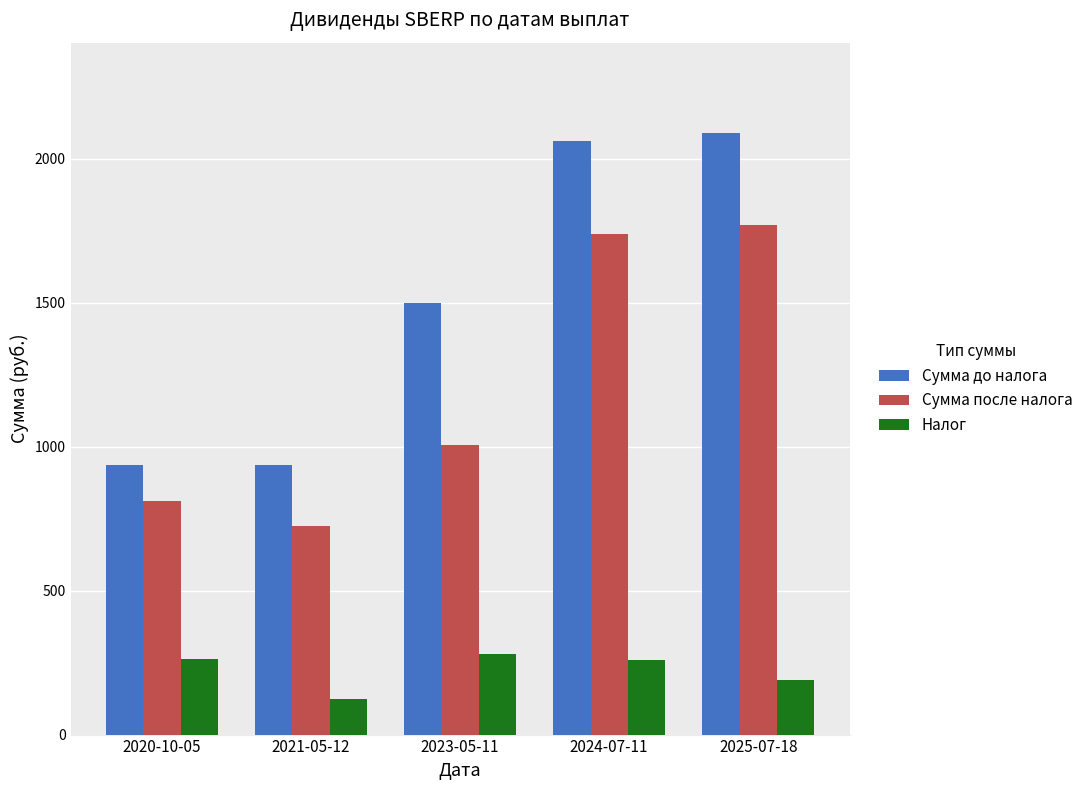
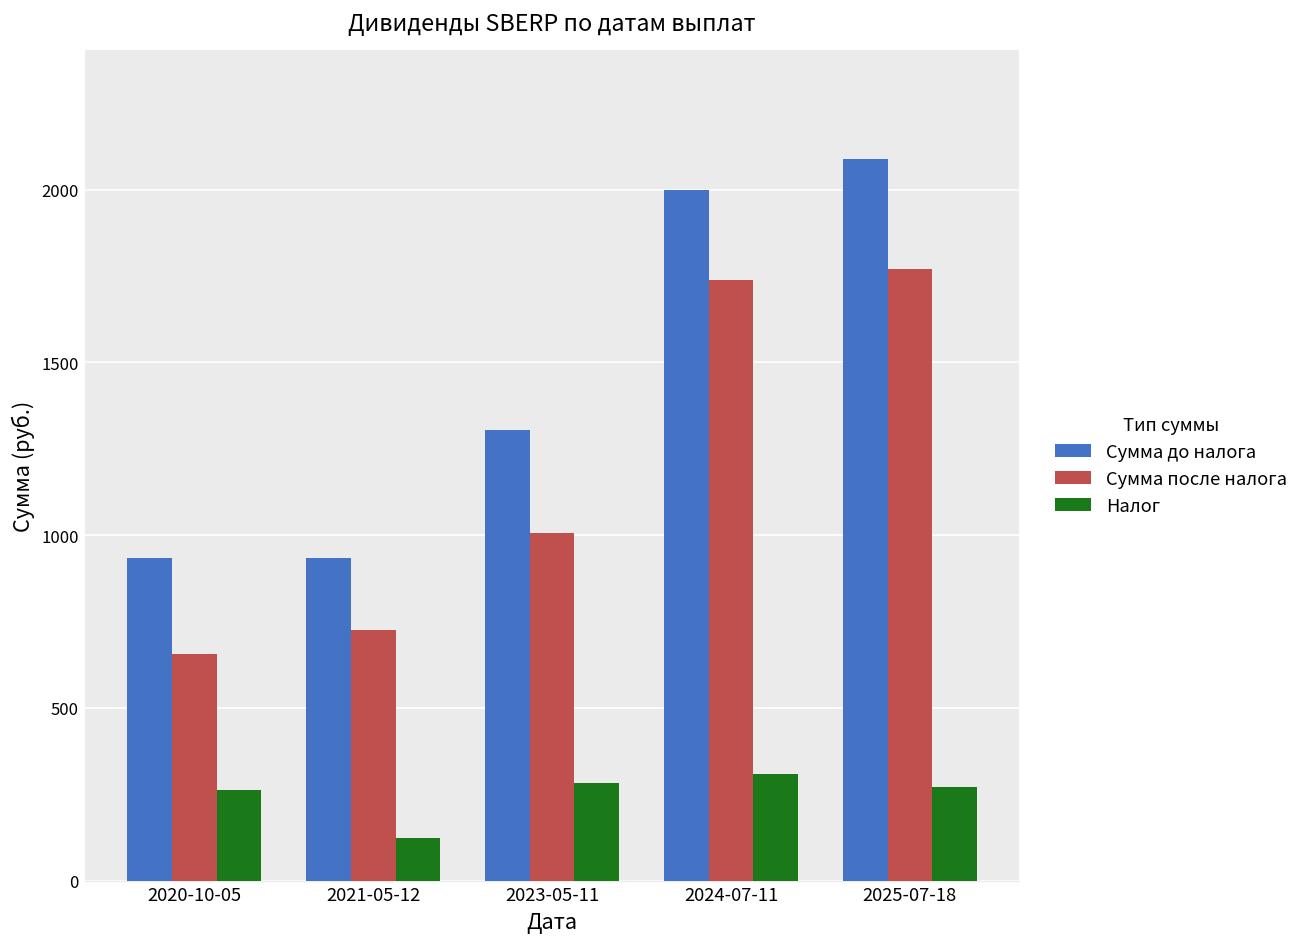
Сумма после налога, 2020-10-05: 810 -> 660
Сумма до налога, 2023-05-11: 1500 -> 1300
Сумма до налога, 2024-07-11: 2060 -> 2000
Налог, 2024-07-11: 260 -> 310
Налог, 2025-07-18: 190 -> 270
